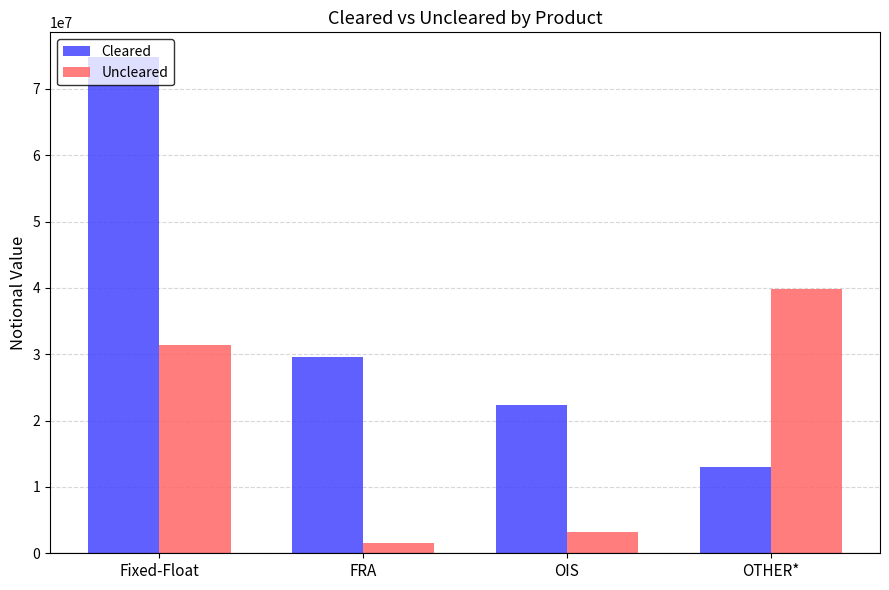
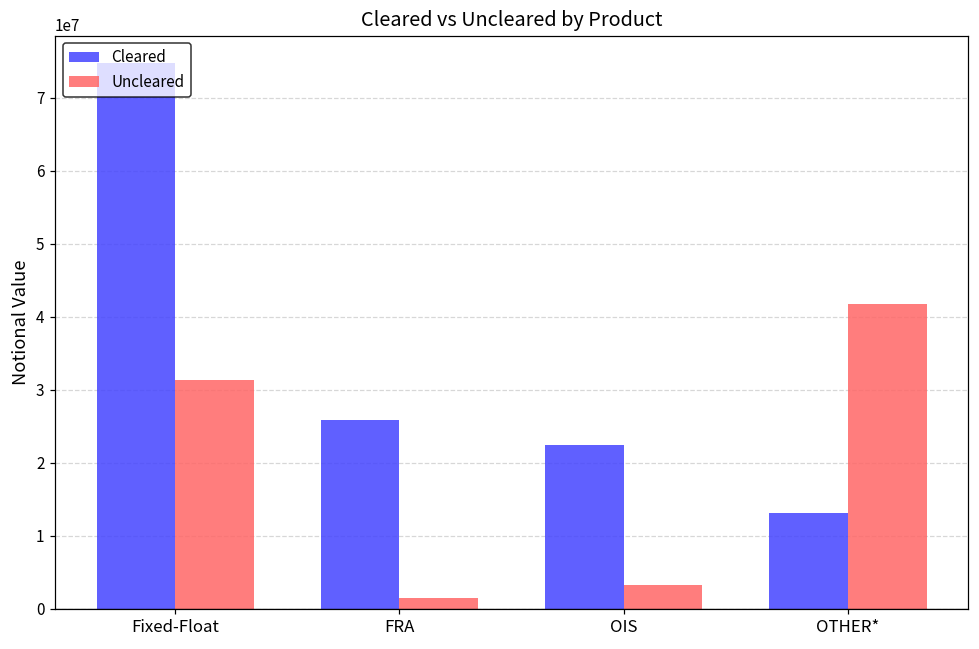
Cleared, FRA: 30000000 -> 26000000
Uncleared, OTHER*: 40000000 -> 42000000
